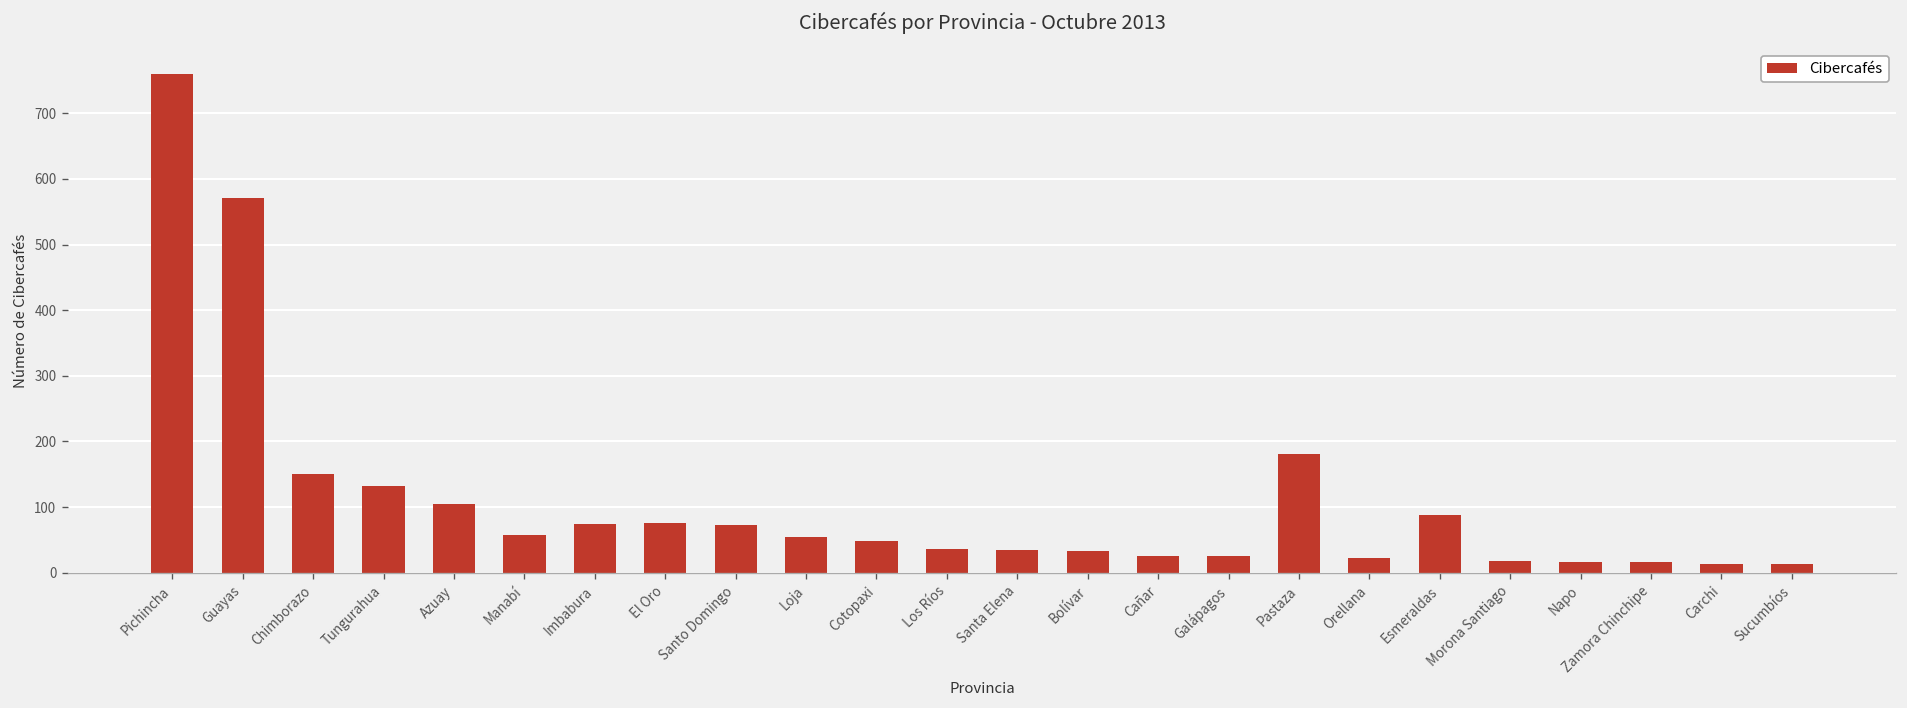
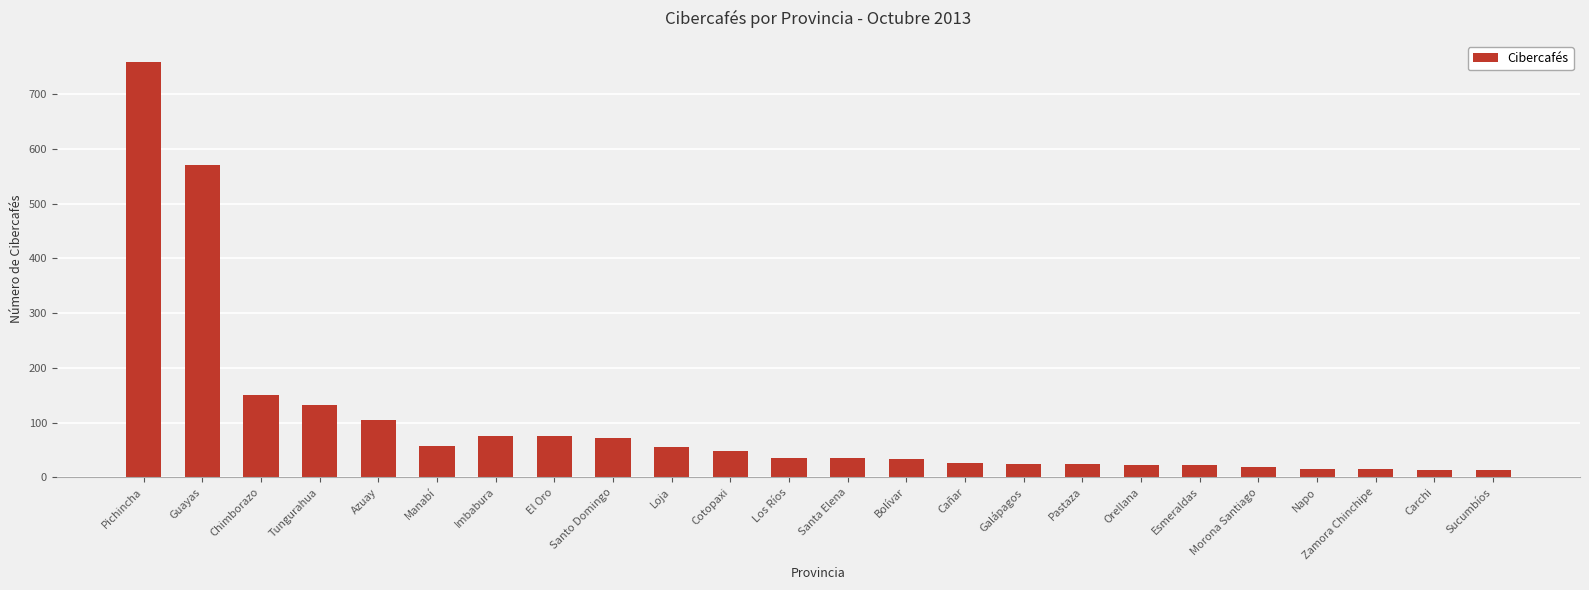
Pastaza: 180 -> 30
Esmeraldas: 90 -> 20
